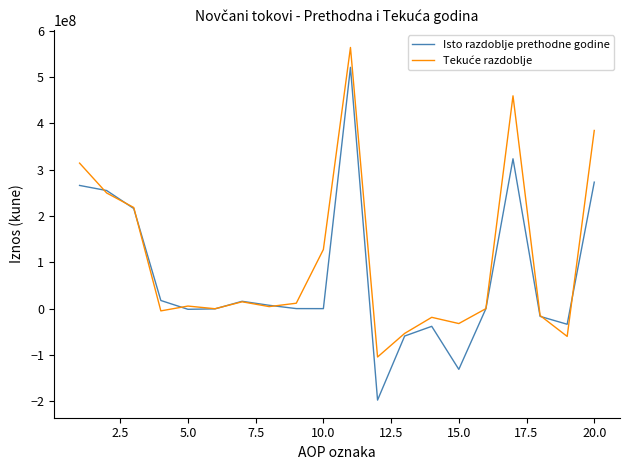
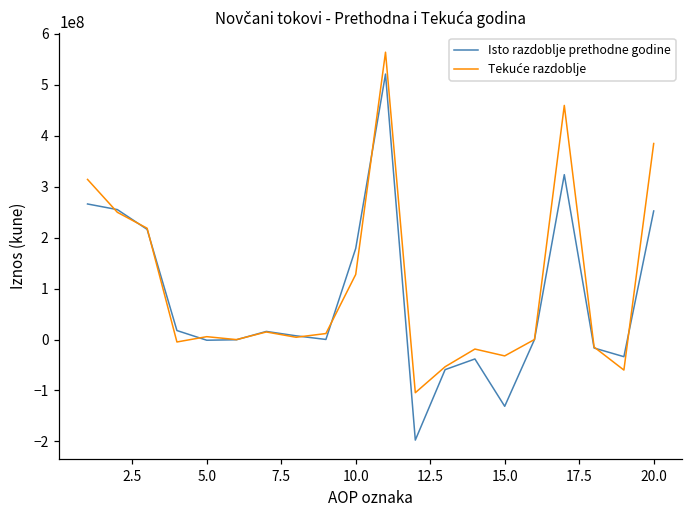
Isto razdoblje prethodne godine, 10.0: 0 -> 180000000
Isto razdoblje prethodne godine, 20.0: 270000000 -> 250000000
